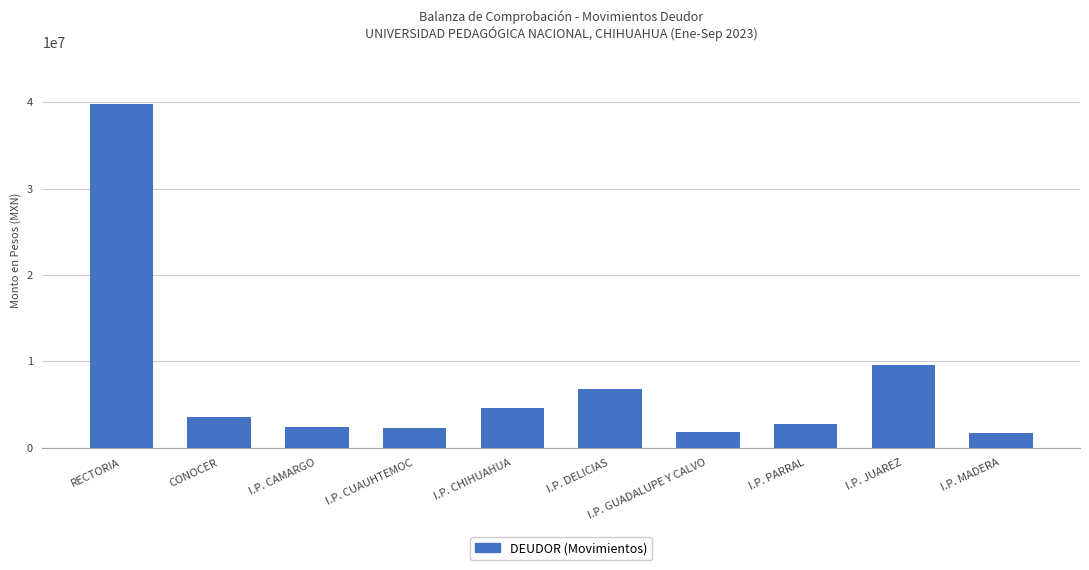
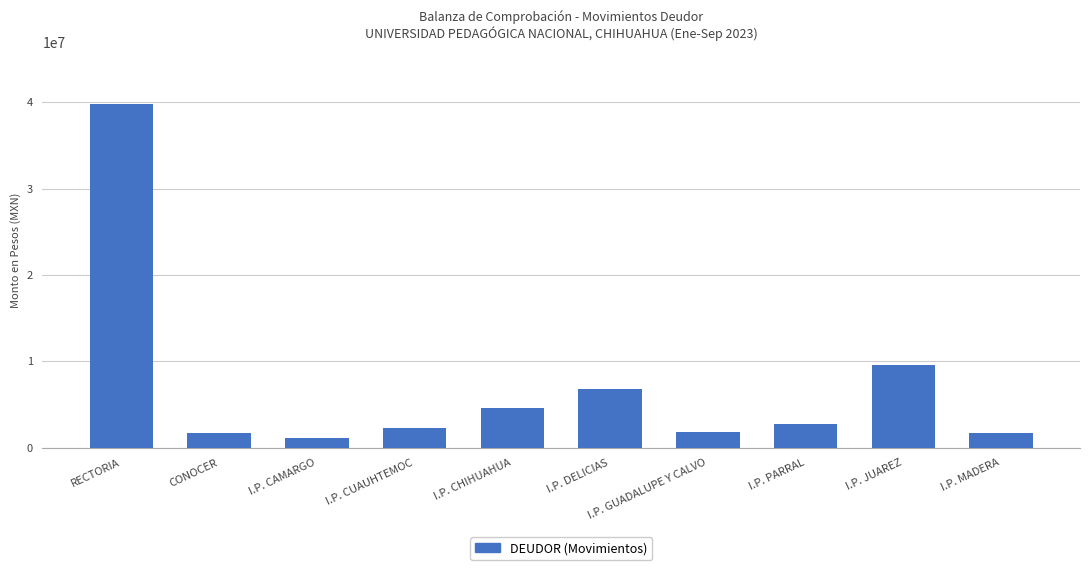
CONOCER: 4000000 -> 2000000
I.P. CAMARGO: 2000000 -> 1000000
